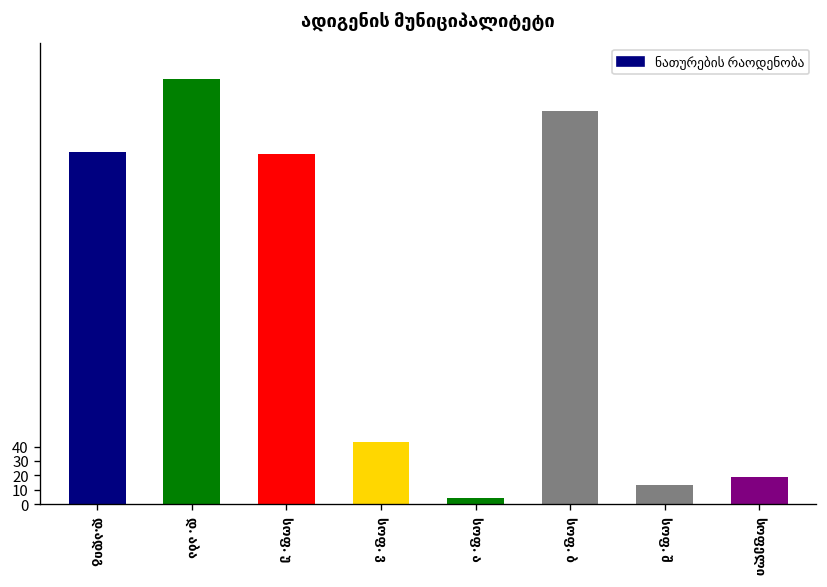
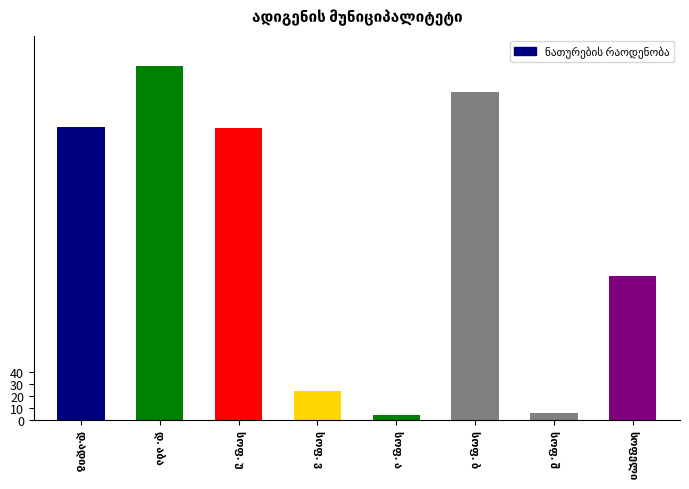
სოფ. ვ: 43 -> 24
სოფ. შ: 13 -> 6
სოფელი: 19 -> 120
